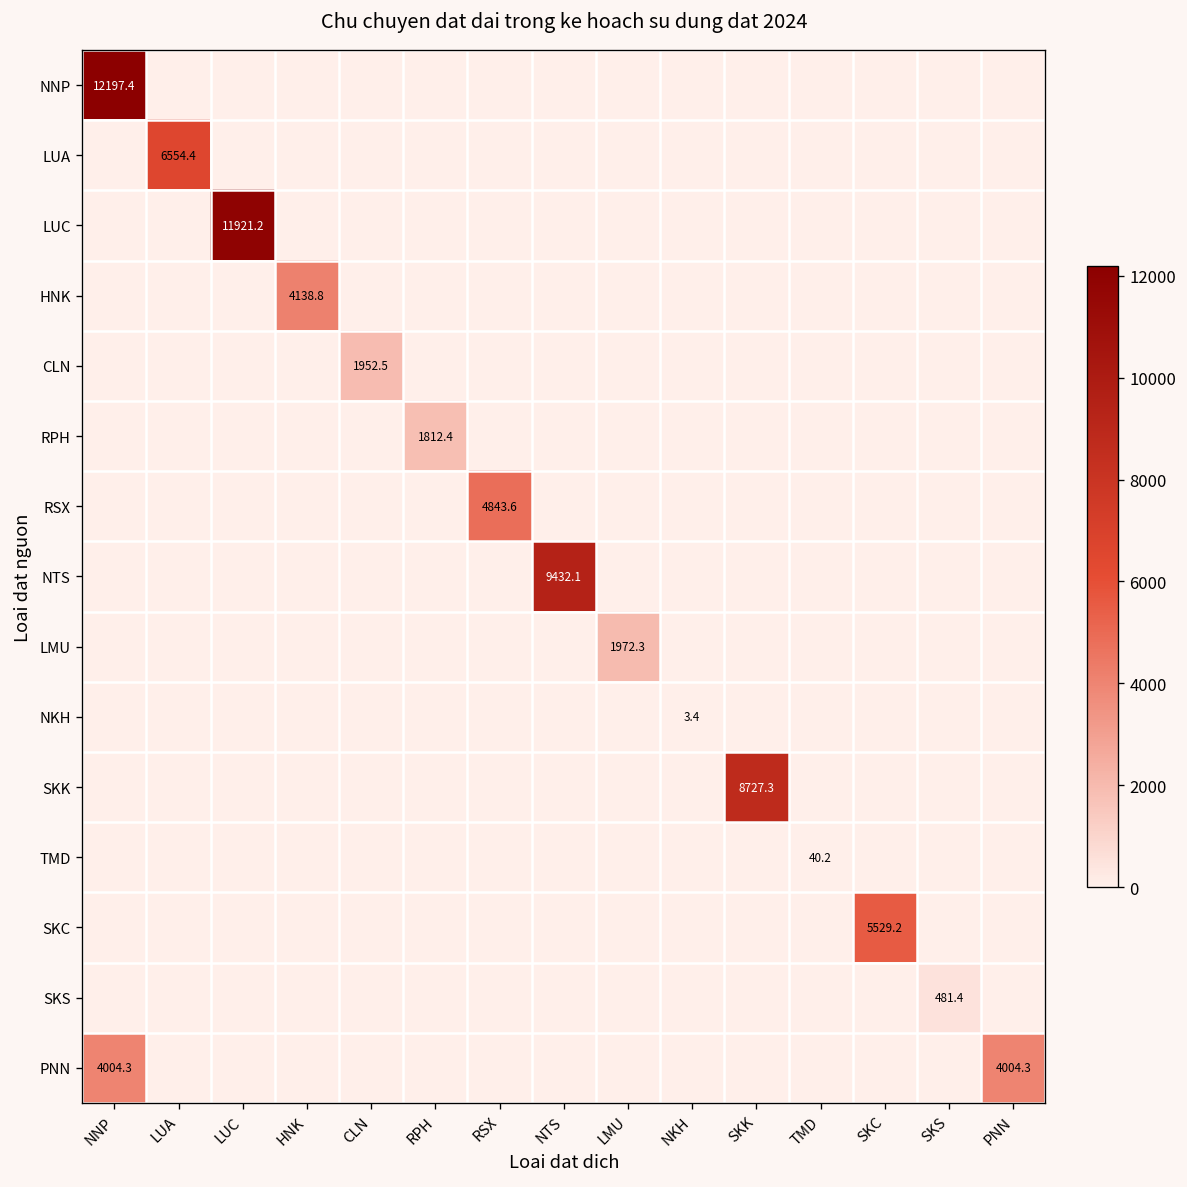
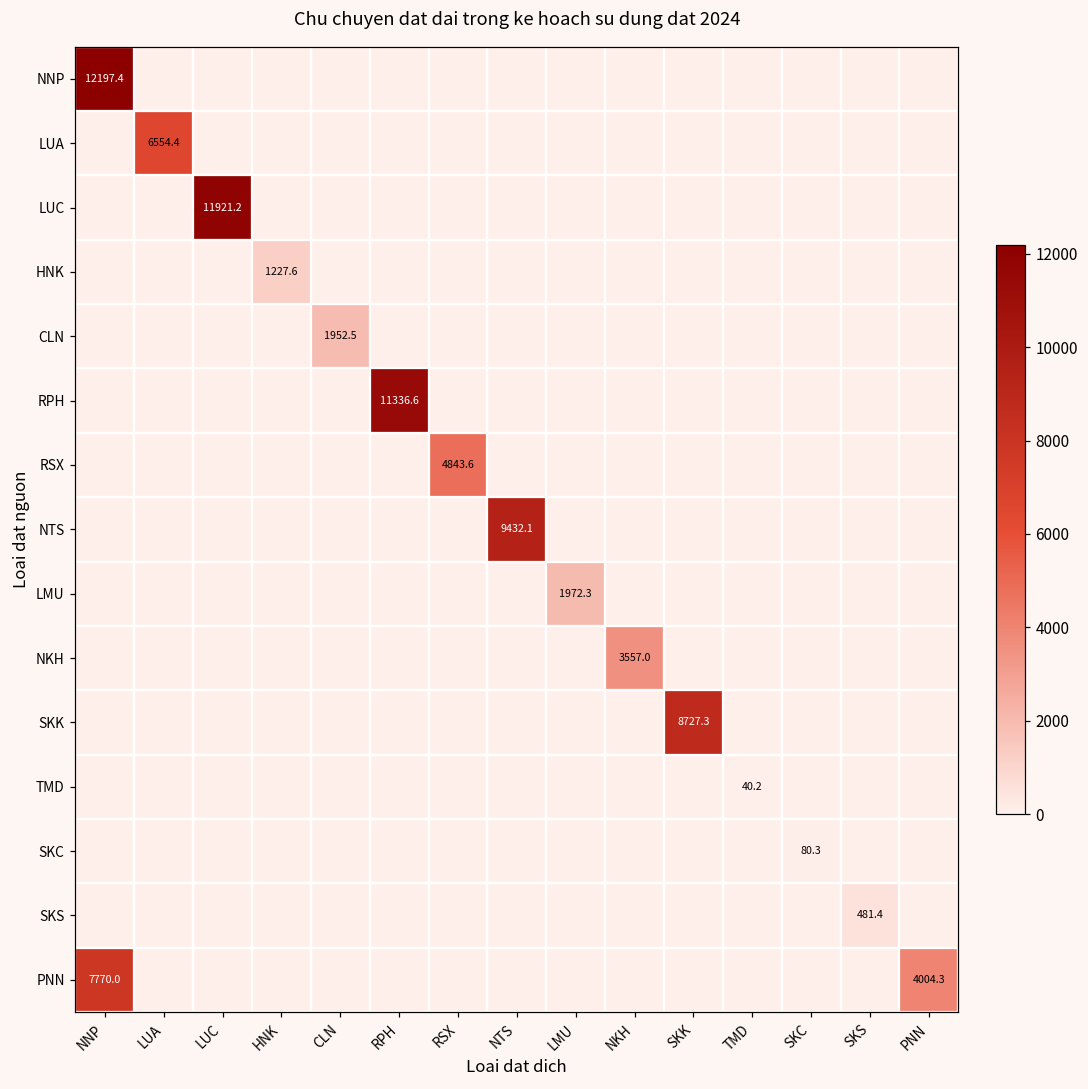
HNK, HNK: 4138.8 -> 1227.6
RPH, RPH: 1812.4 -> 11336.6
NKH, NKH: 3.4 -> 3557.0
SKC, SKC: 5529.2 -> 80.3
PNN, NNP: 4004.3 -> 7770.0
